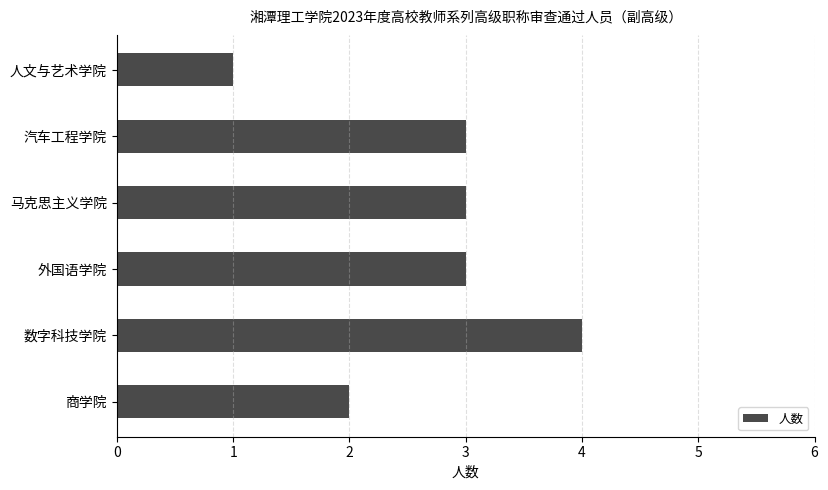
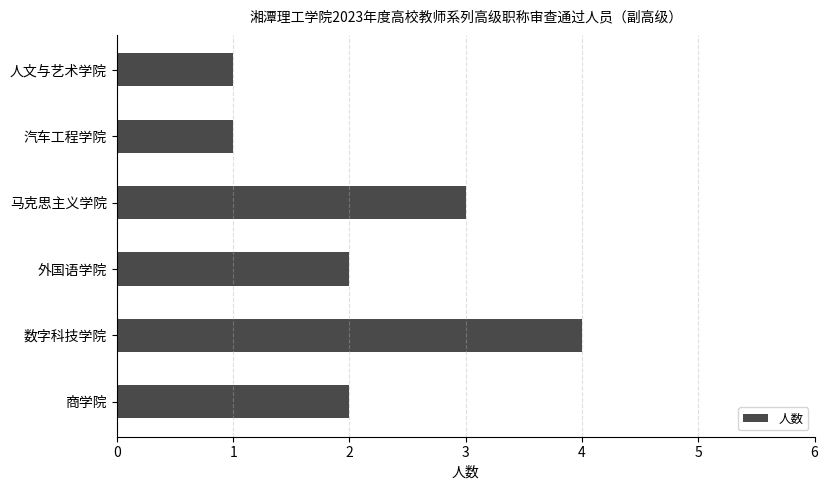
汽车工程学院: 3 -> 1
外国语学院: 3 -> 2
